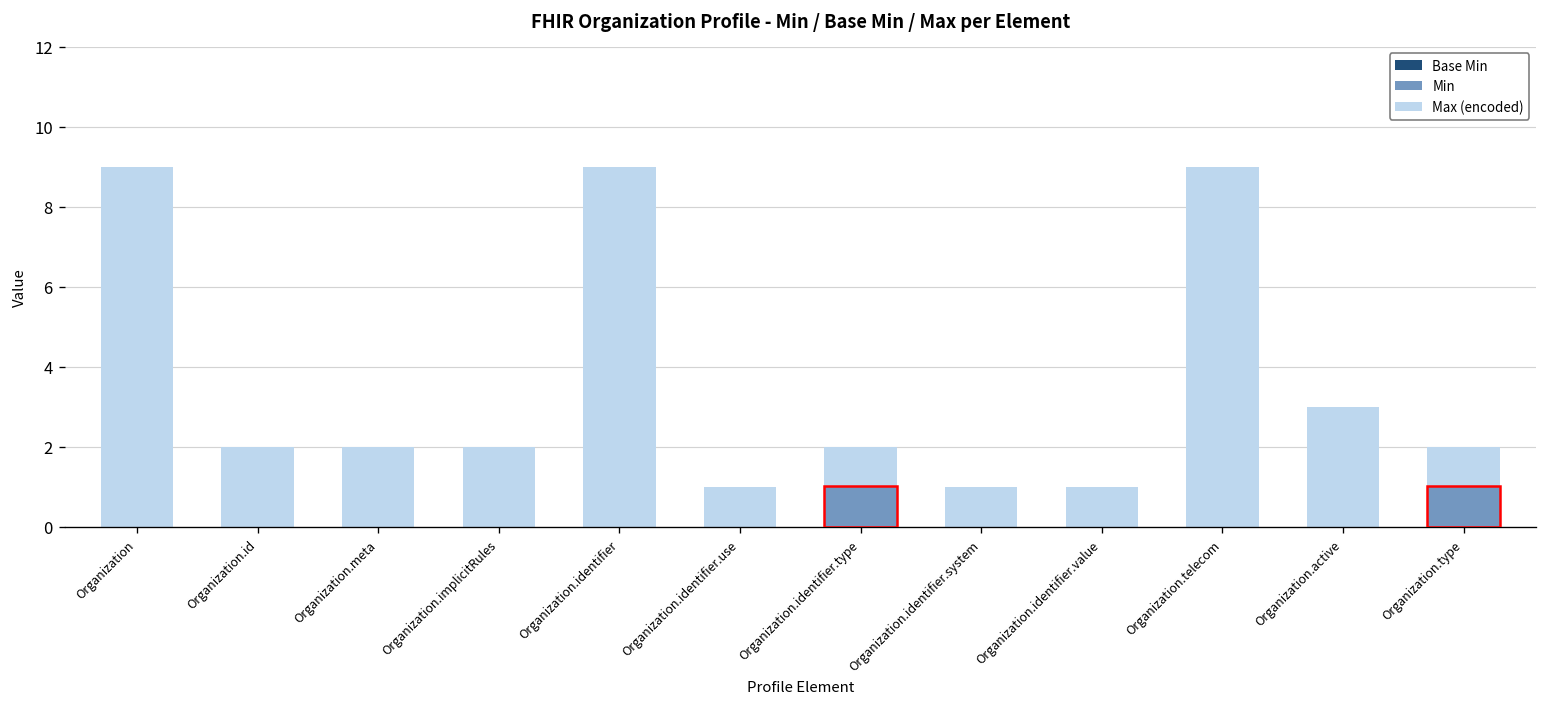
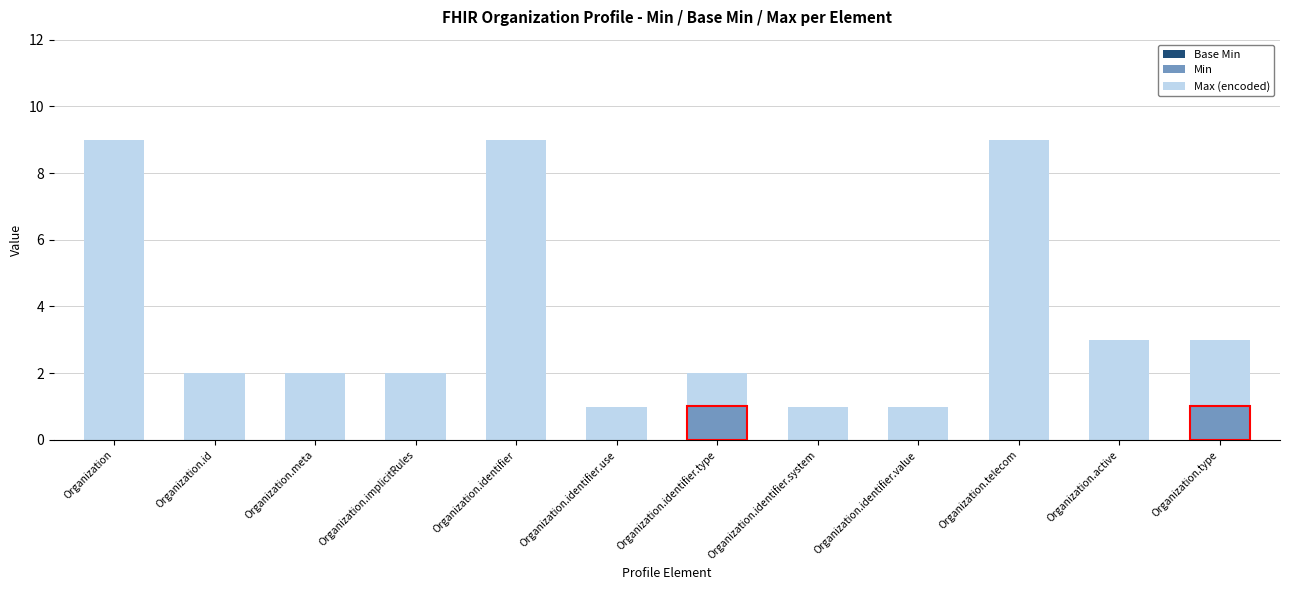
Max (encoded), Organization.type: 1 -> 2
